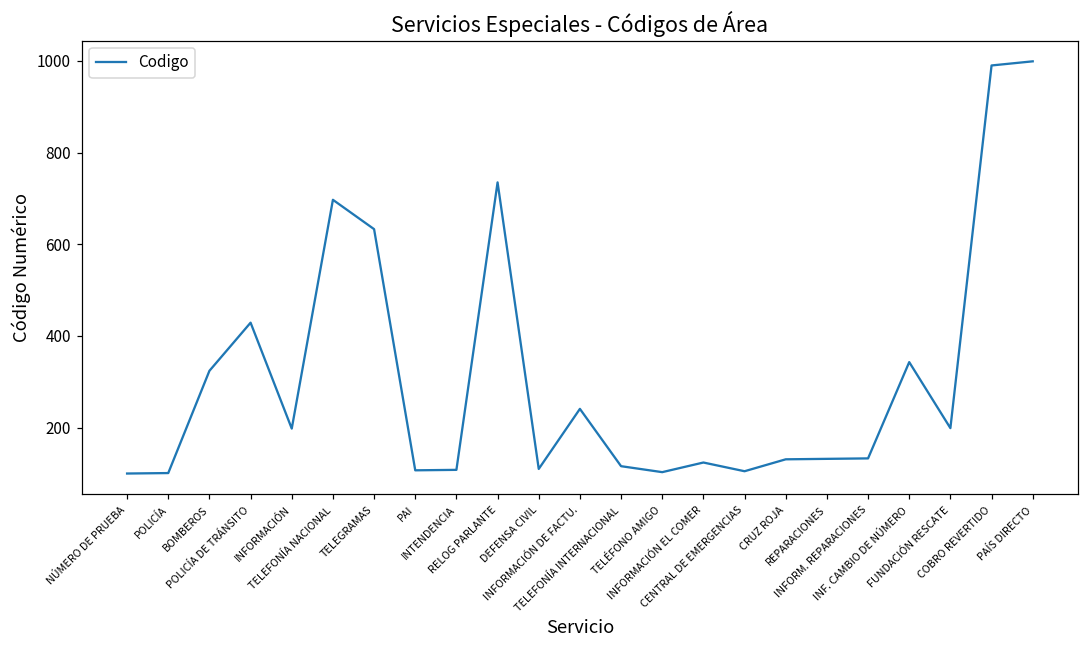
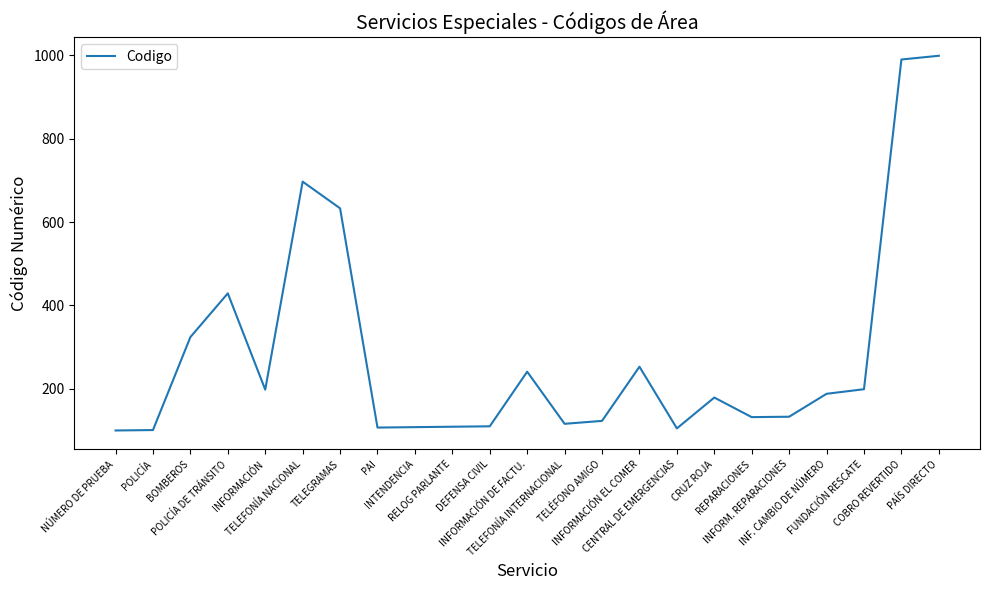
RELOG PARLANTE: 740 -> 110
TELÉFONO AMIGO: 100 -> 120
INFORMACIÓN EL COMER: 120 -> 250
CRUZ ROJA: 130 -> 180
INF. CAMBIO DE NÚMERO: 340 -> 190
